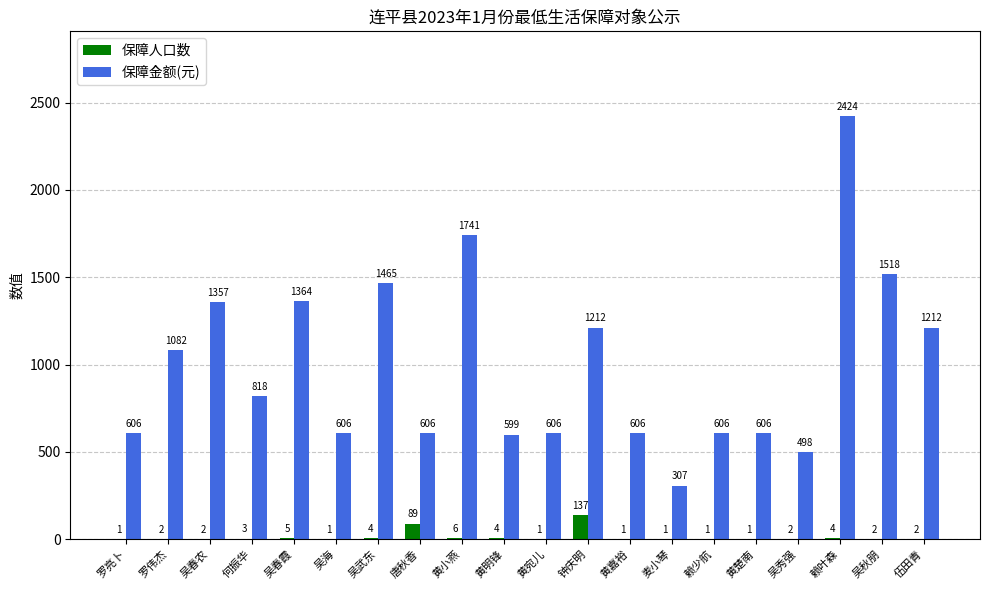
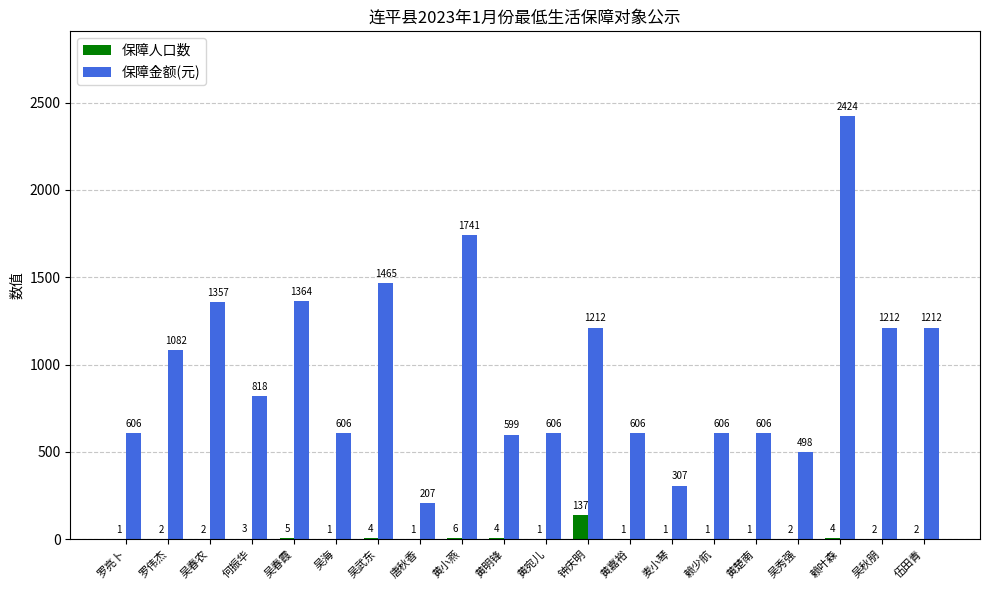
保障人口数, 唐秋香: 89 -> 1
保障金额(元), 唐秋香: 606 -> 207
保障金额(元), 吴秋朋: 1518 -> 1212
